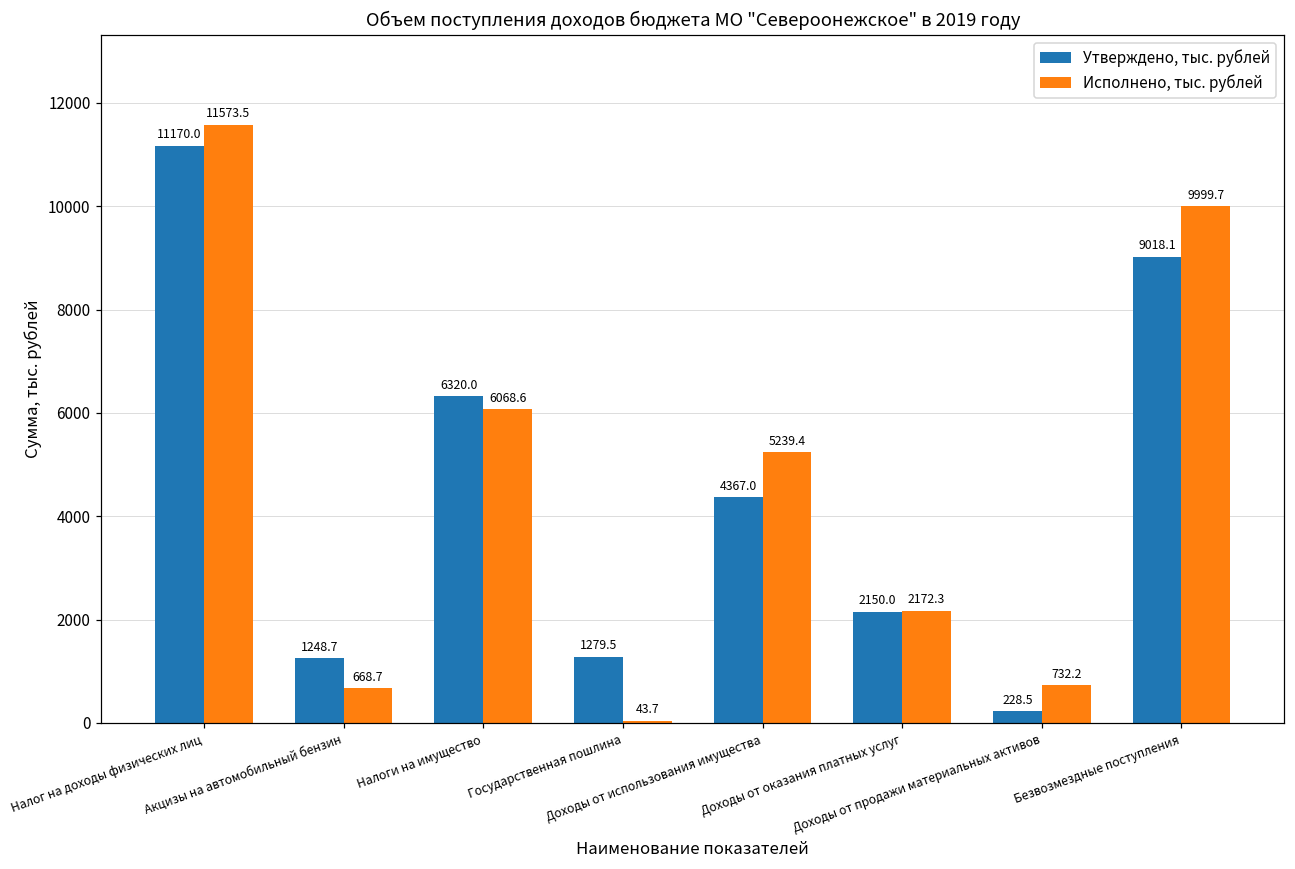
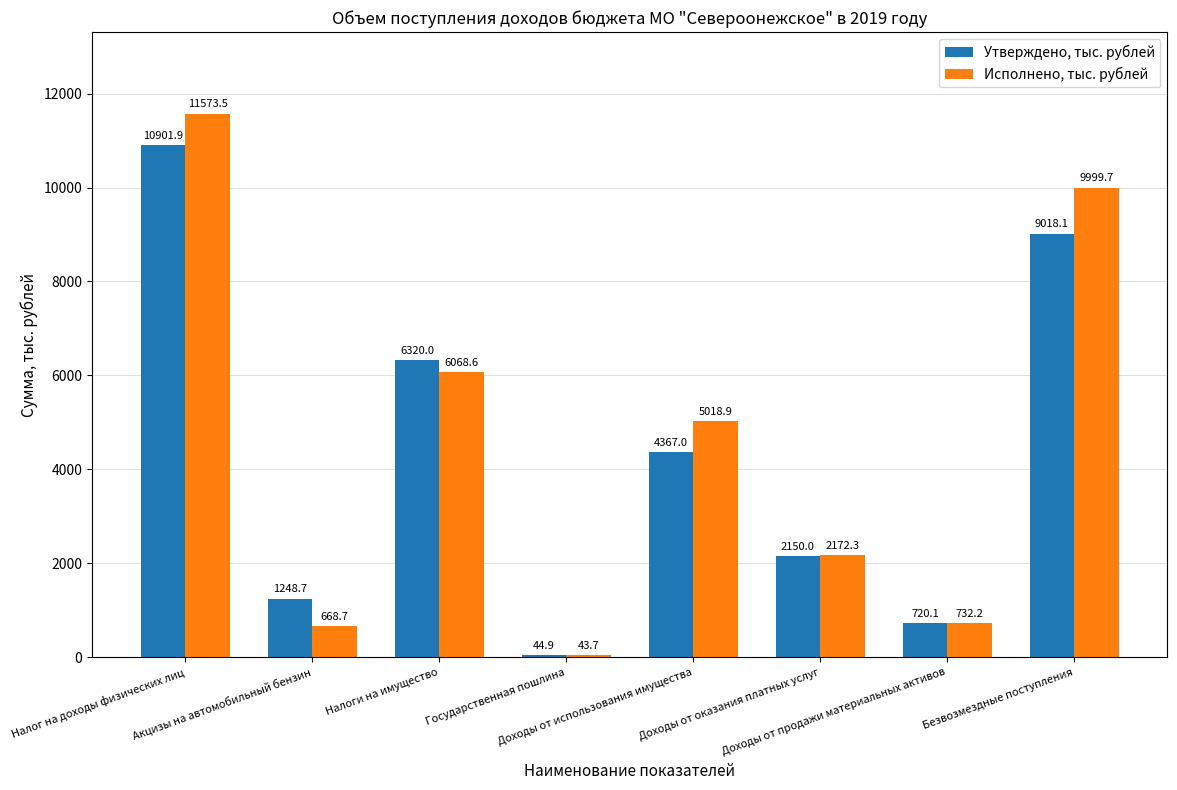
Утверждено, тыс. рублей, Налог на доходы физических лиц: 11170.0 -> 10901.9
Утверждено, тыс. рублей, Государственная пошлина: 1279.5 -> 44.9
Исполнено, тыс. рублей, Доходы от использования имущества: 5239.4 -> 5018.9
Утверждено, тыс. рублей, Доходы от продажи материальных активов: 228.5 -> 720.1
